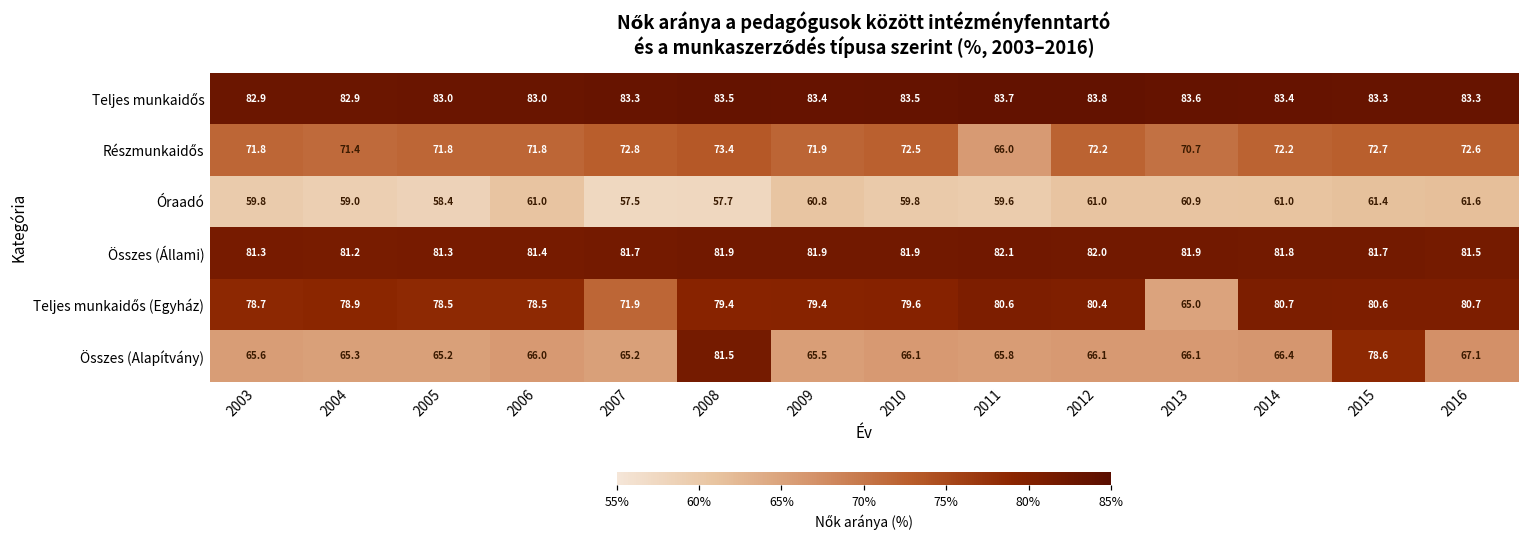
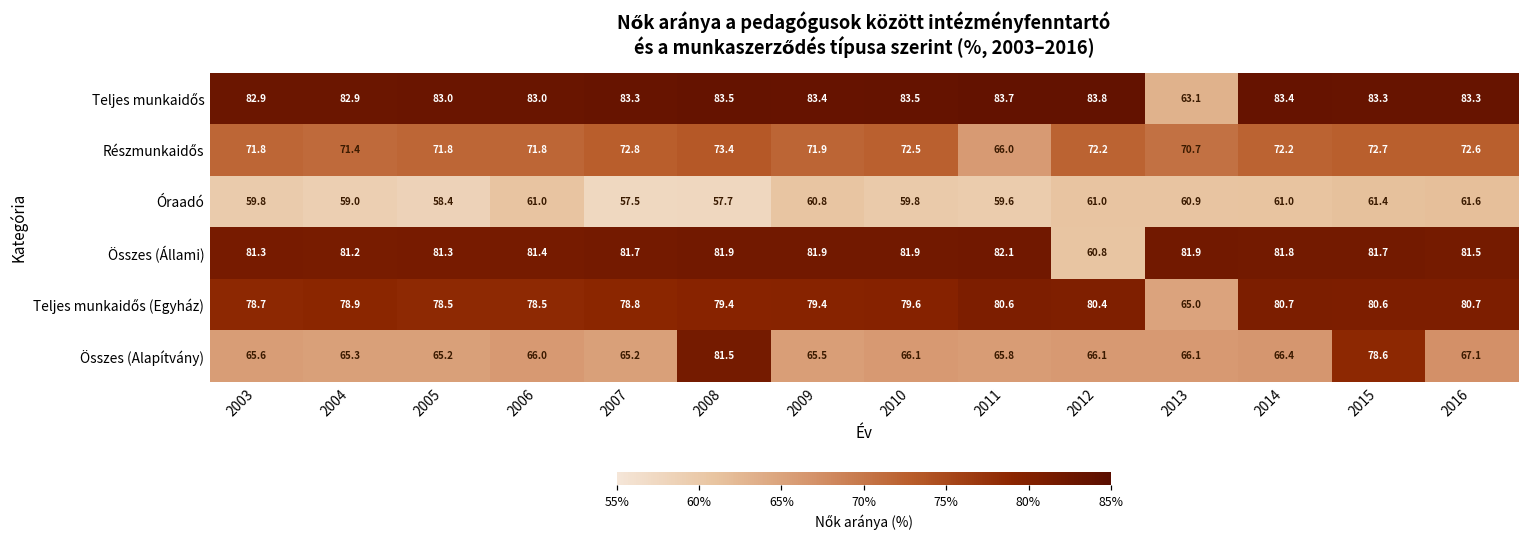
Teljes munkaidős, 2013: 83.6 -> 63.1
Összes (Állami), 2012: 82.0 -> 60.8
Teljes munkaidős (Egyház), 2007: 71.9 -> 78.8
